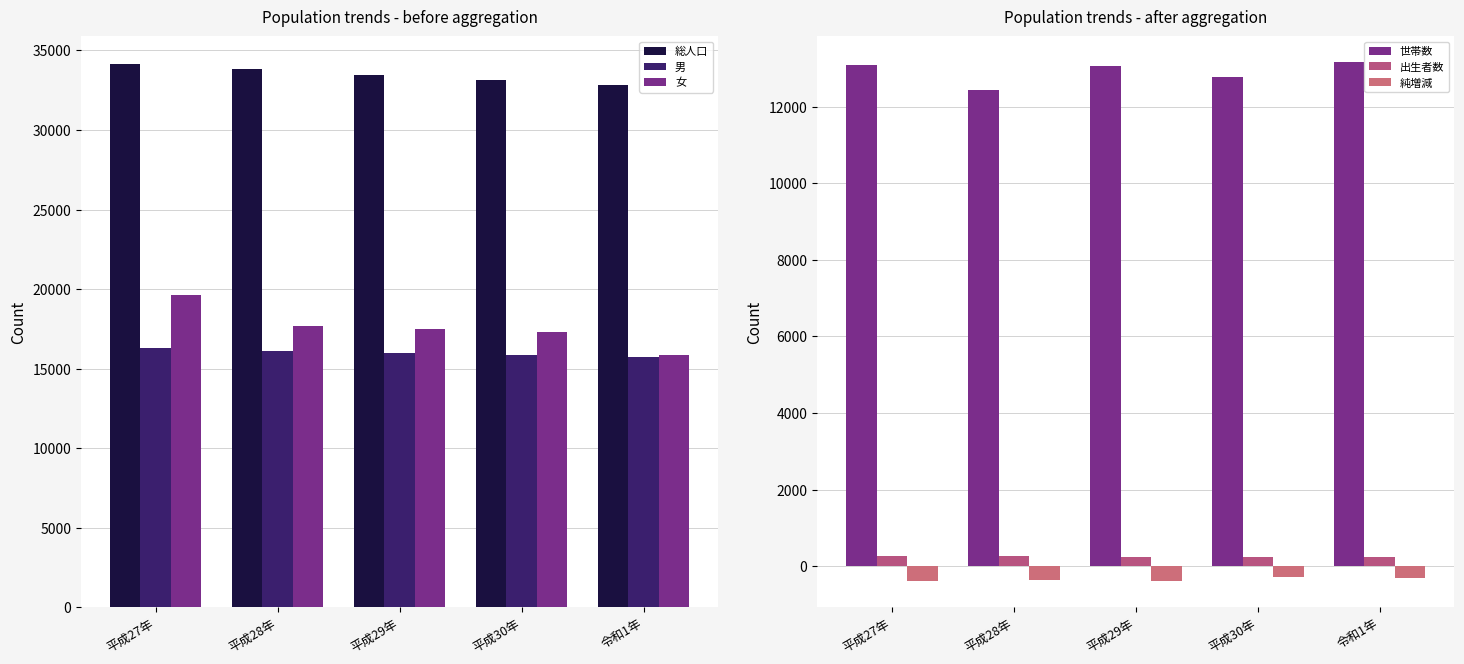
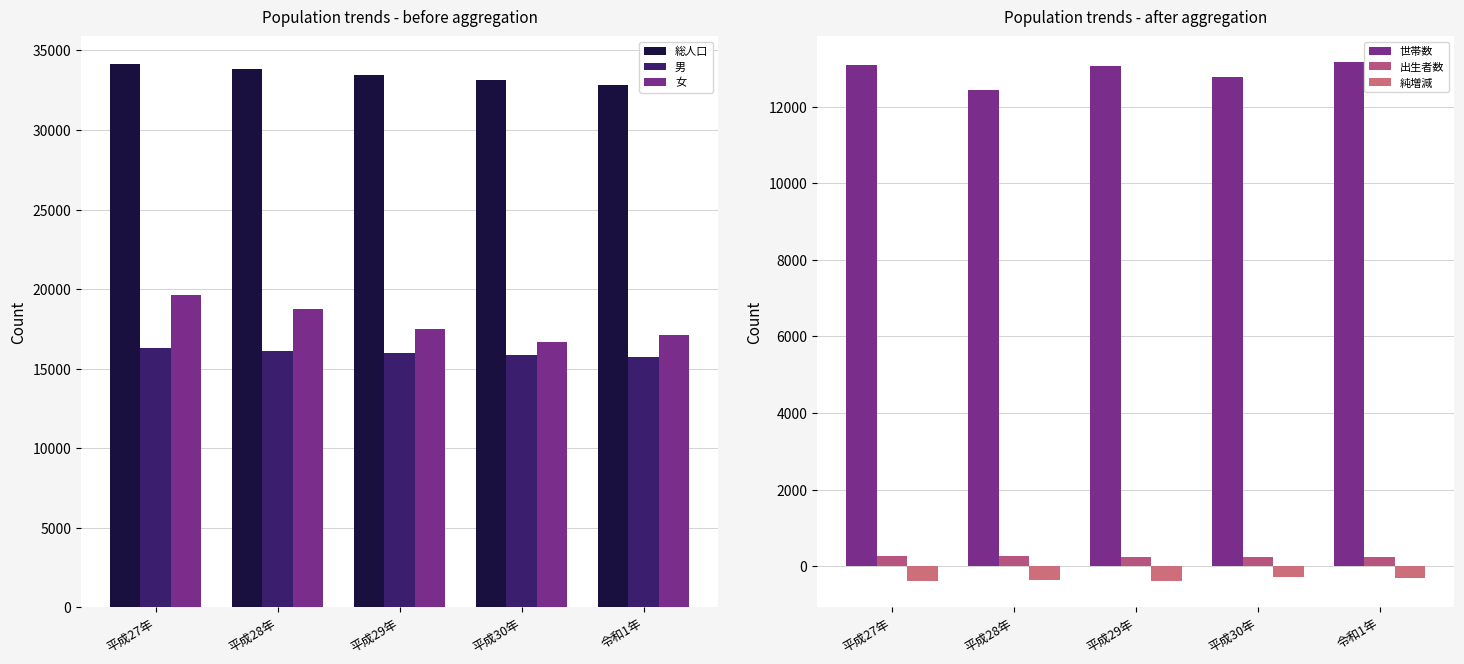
Population trends - before aggregation, 女, 平成28年: 17700 -> 18800
Population trends - before aggregation, 女, 平成30年: 17300 -> 16600
Population trends - before aggregation, 女, 令和1年: 15900 -> 17100
